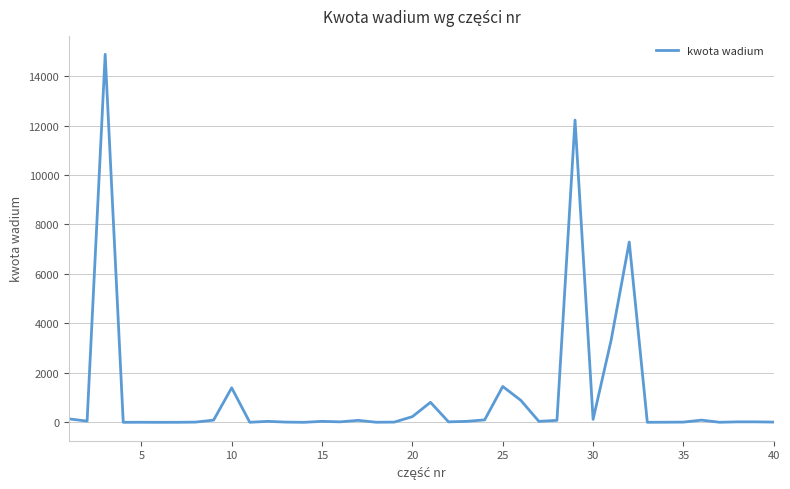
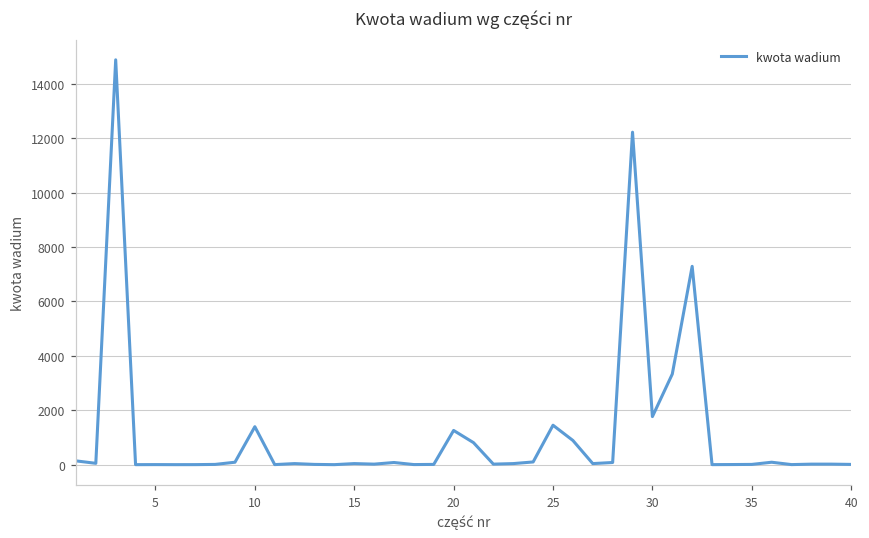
20: 200 -> 1300
30: 100 -> 1800
